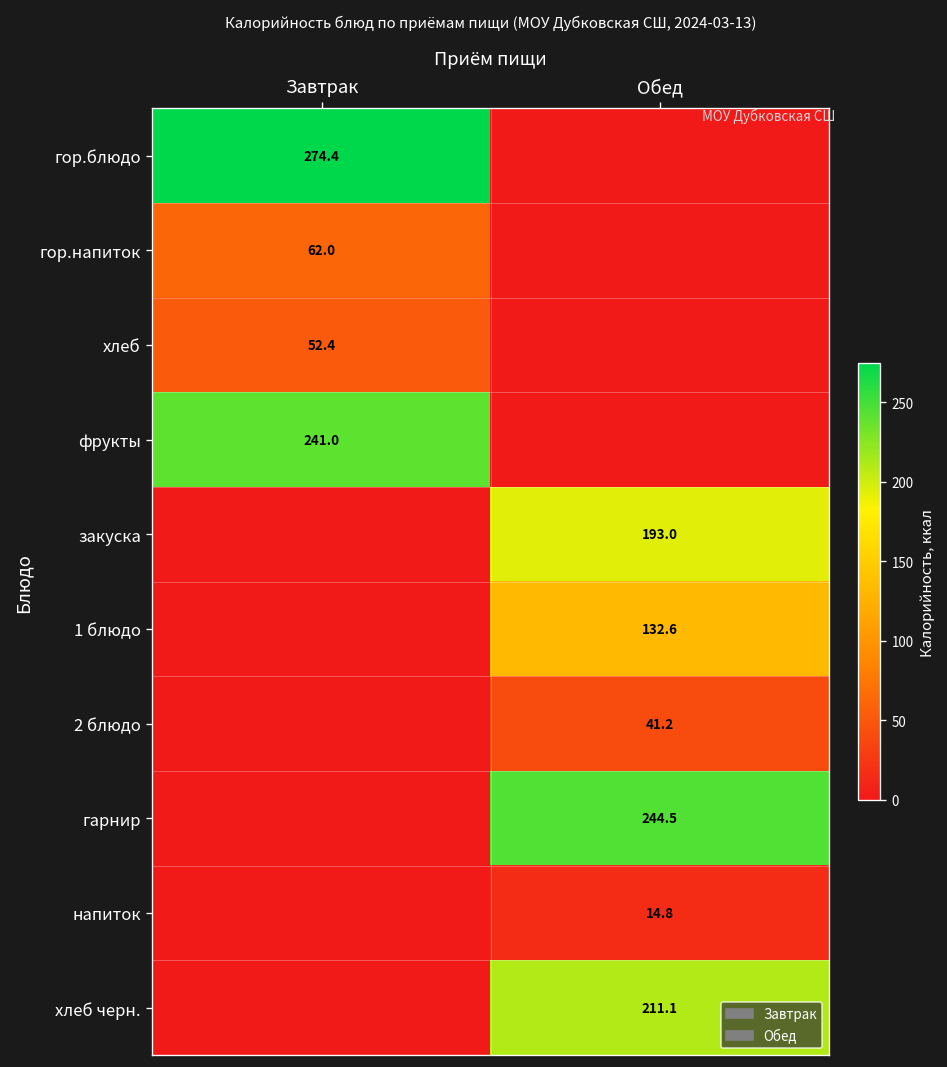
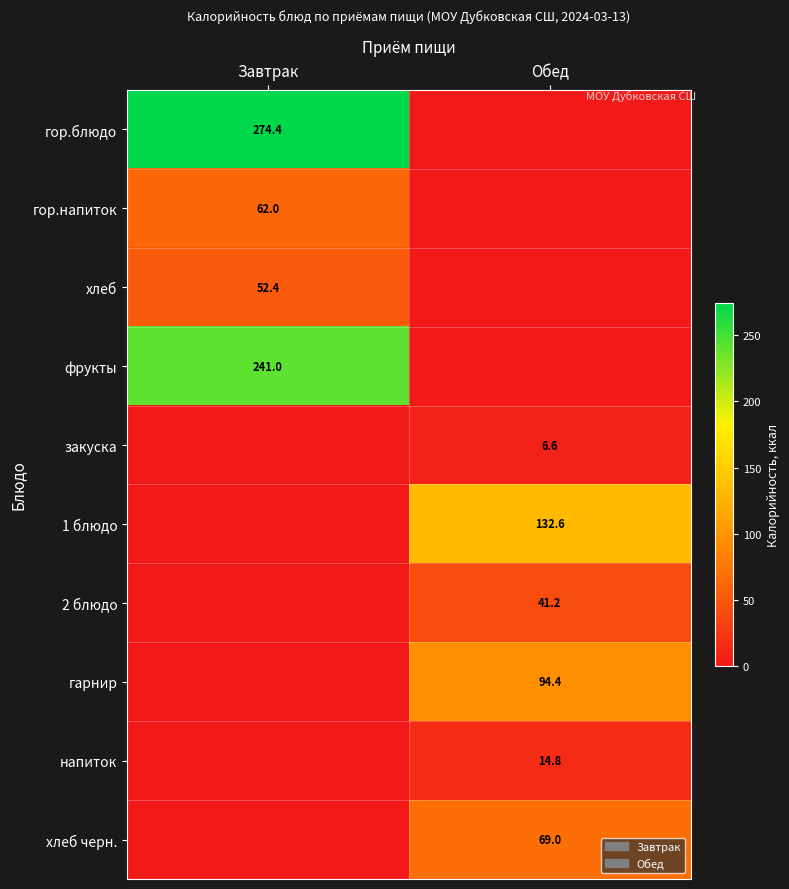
закуска, Обед: 193.0 -> 6.6
гарнир, Обед: 244.5 -> 94.4
хлеб черн., Обед: 211.1 -> 69.0
